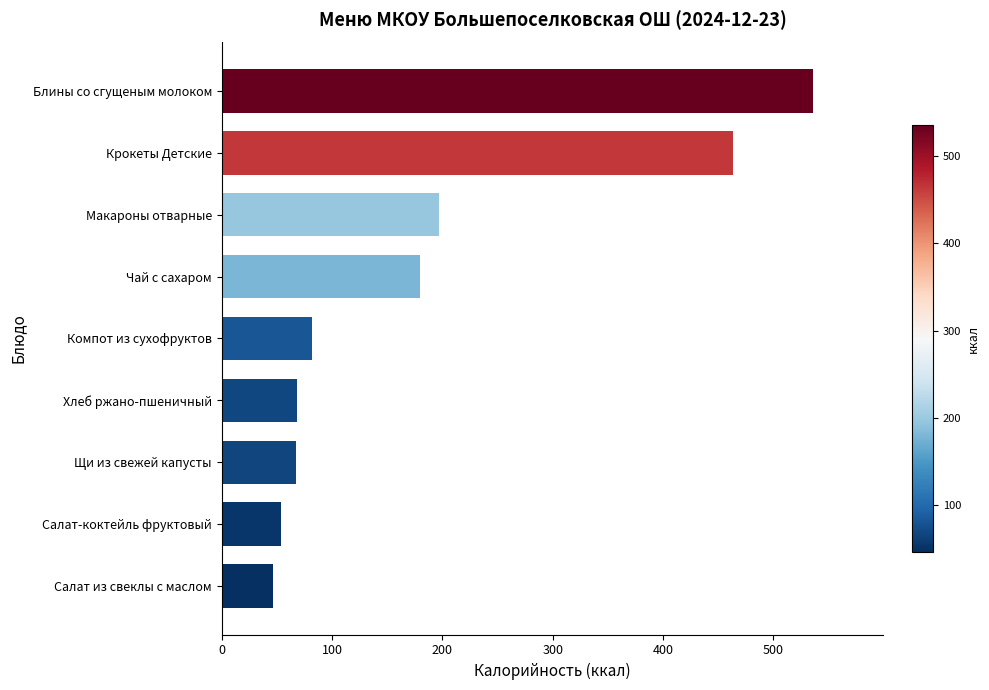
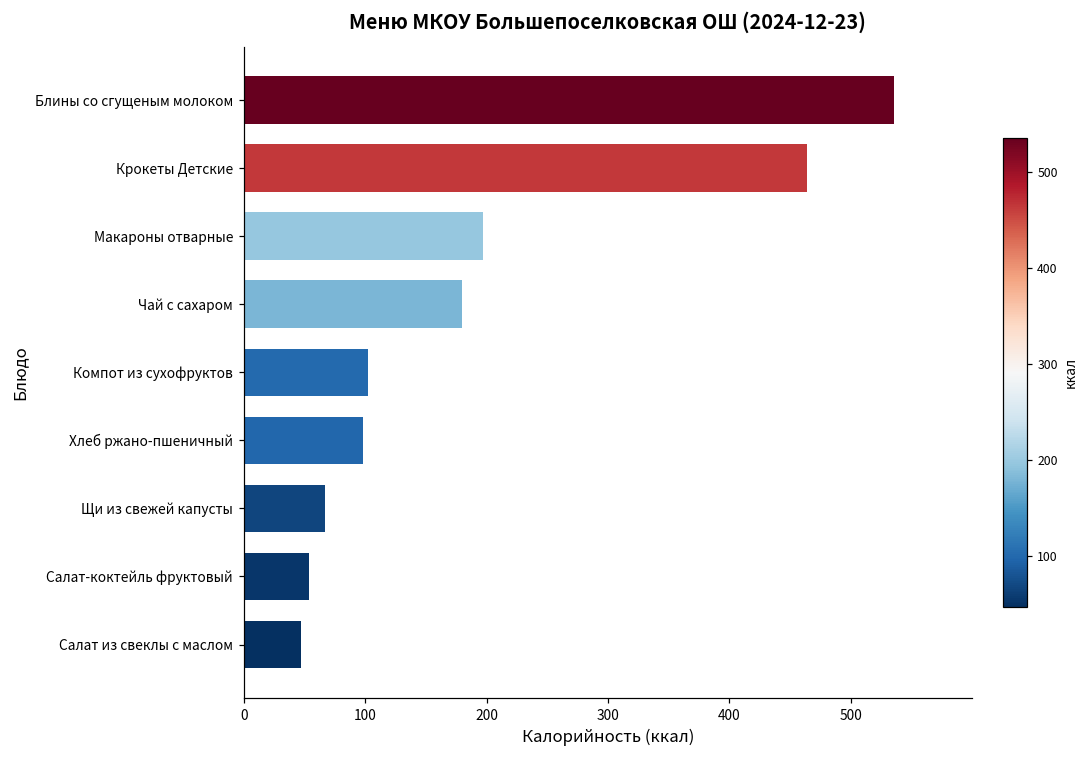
Компот из сухофруктов: 82 -> 102
Хлеб ржано-пшеничный: 68 -> 98
